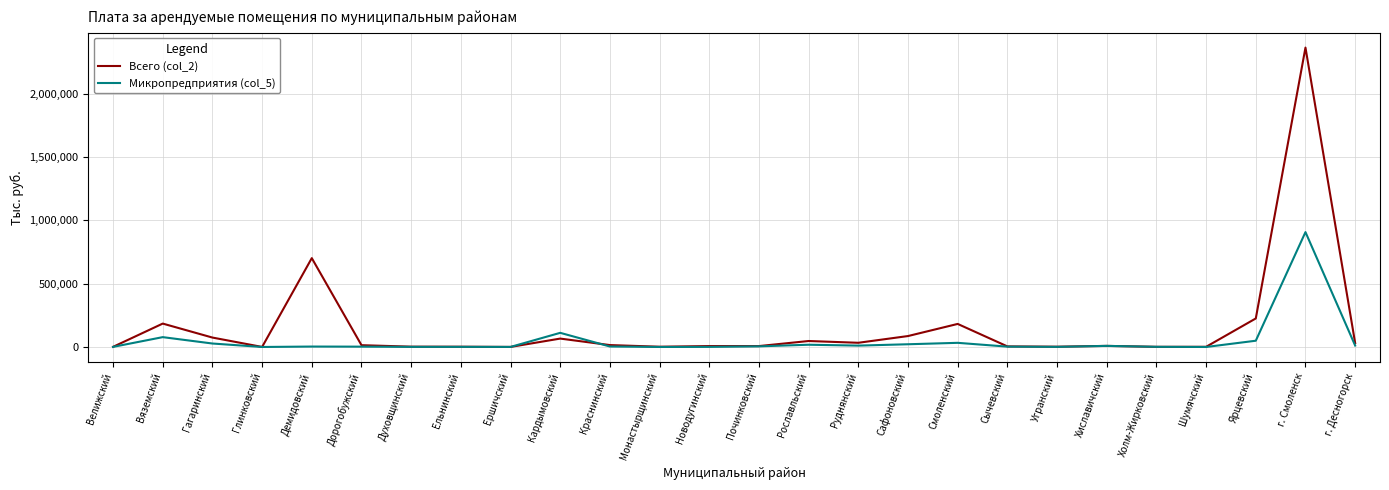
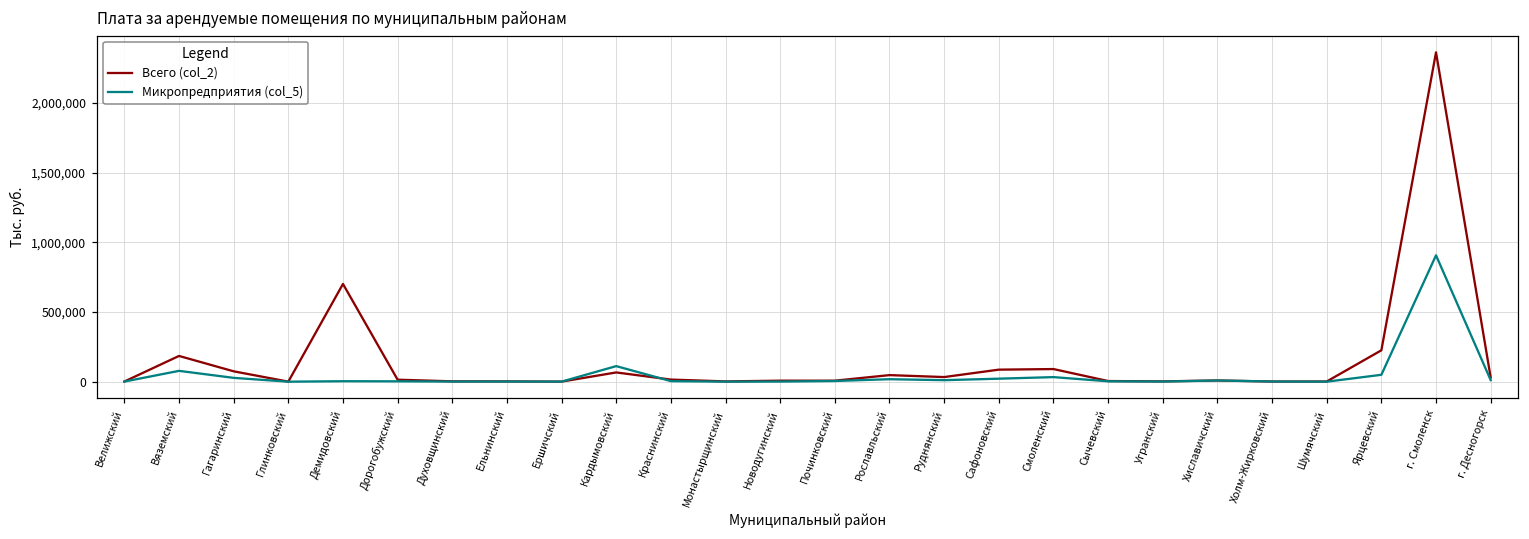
Всего (col_2), Смоленский: 180,000 -> 90,000
